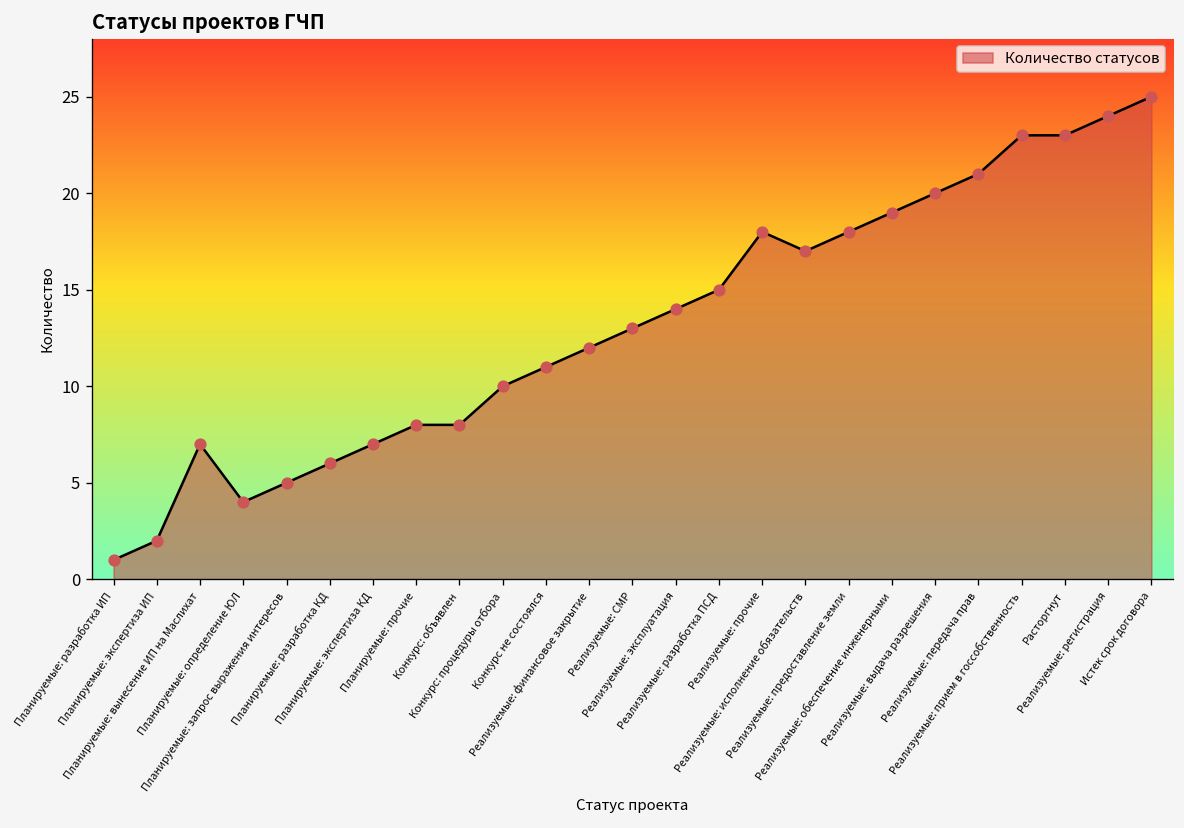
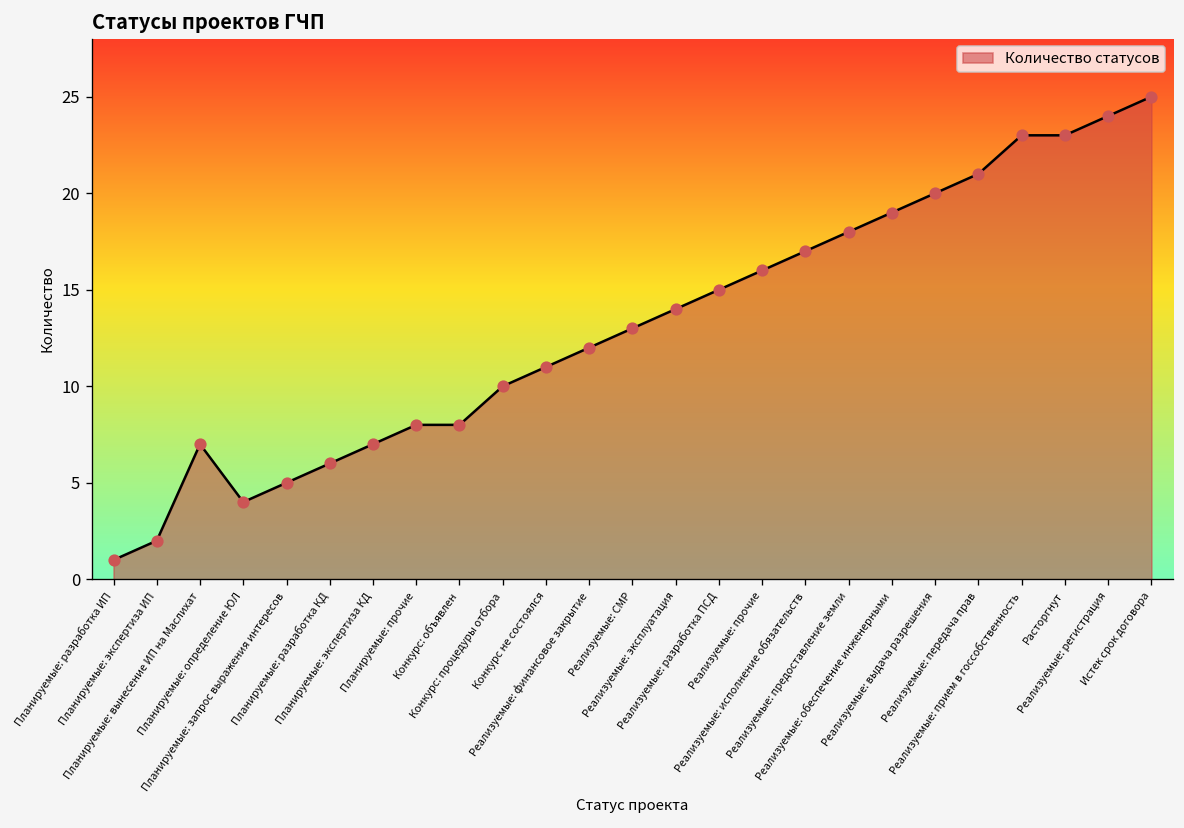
Реализуемые: прочие: 18 -> 16
